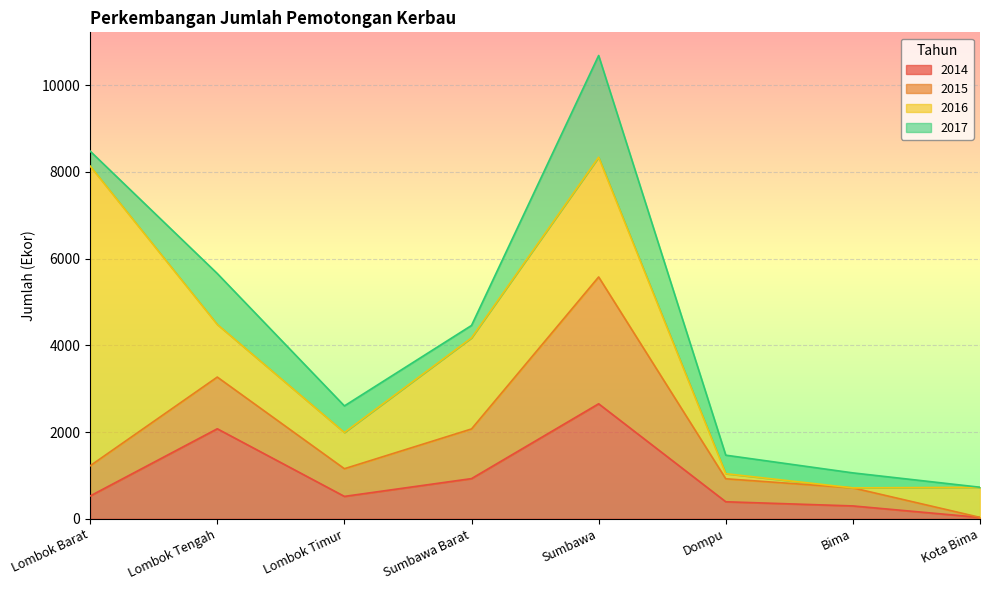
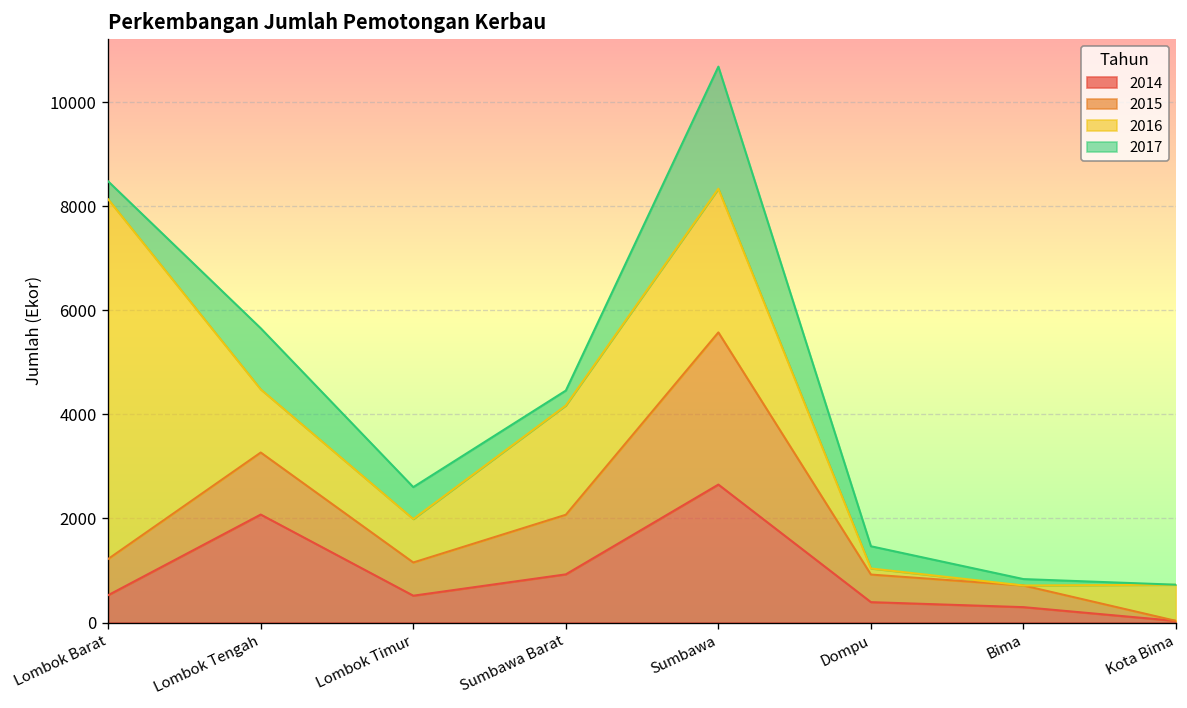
2017, Bima: 300 -> 100
